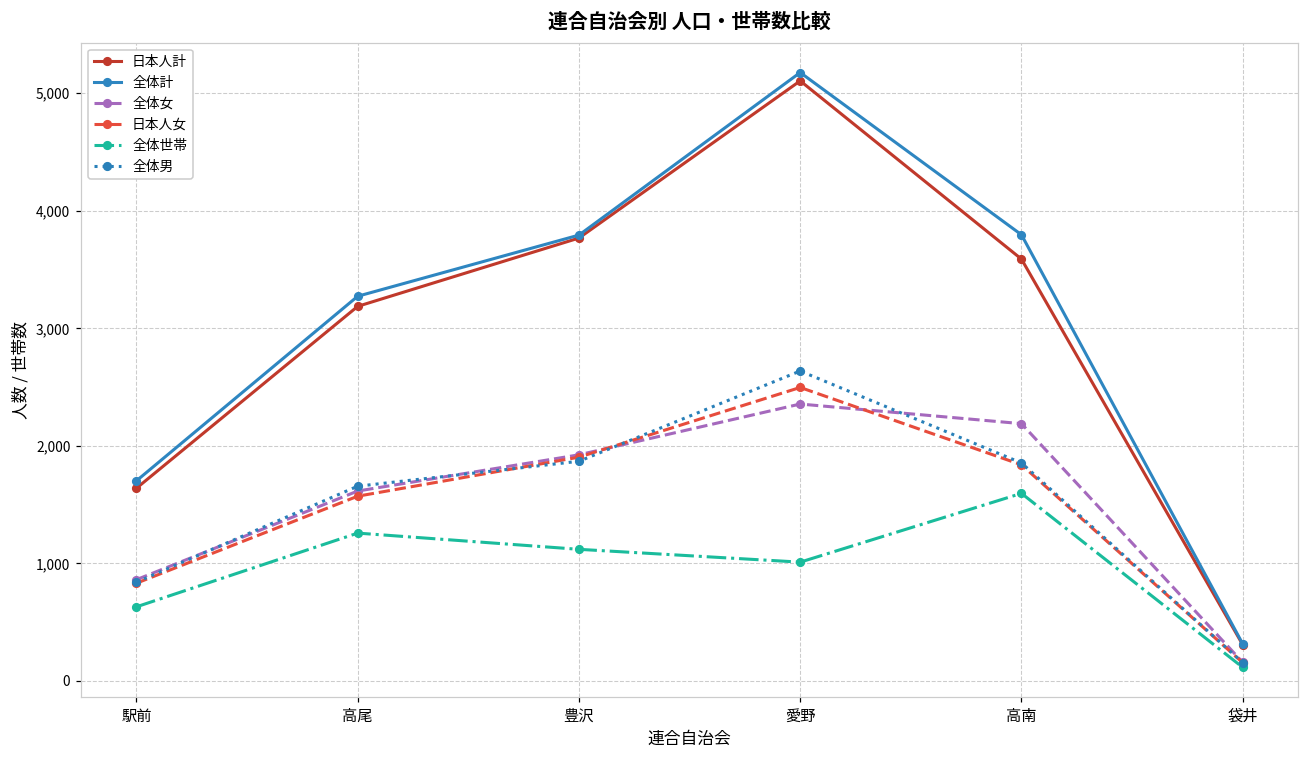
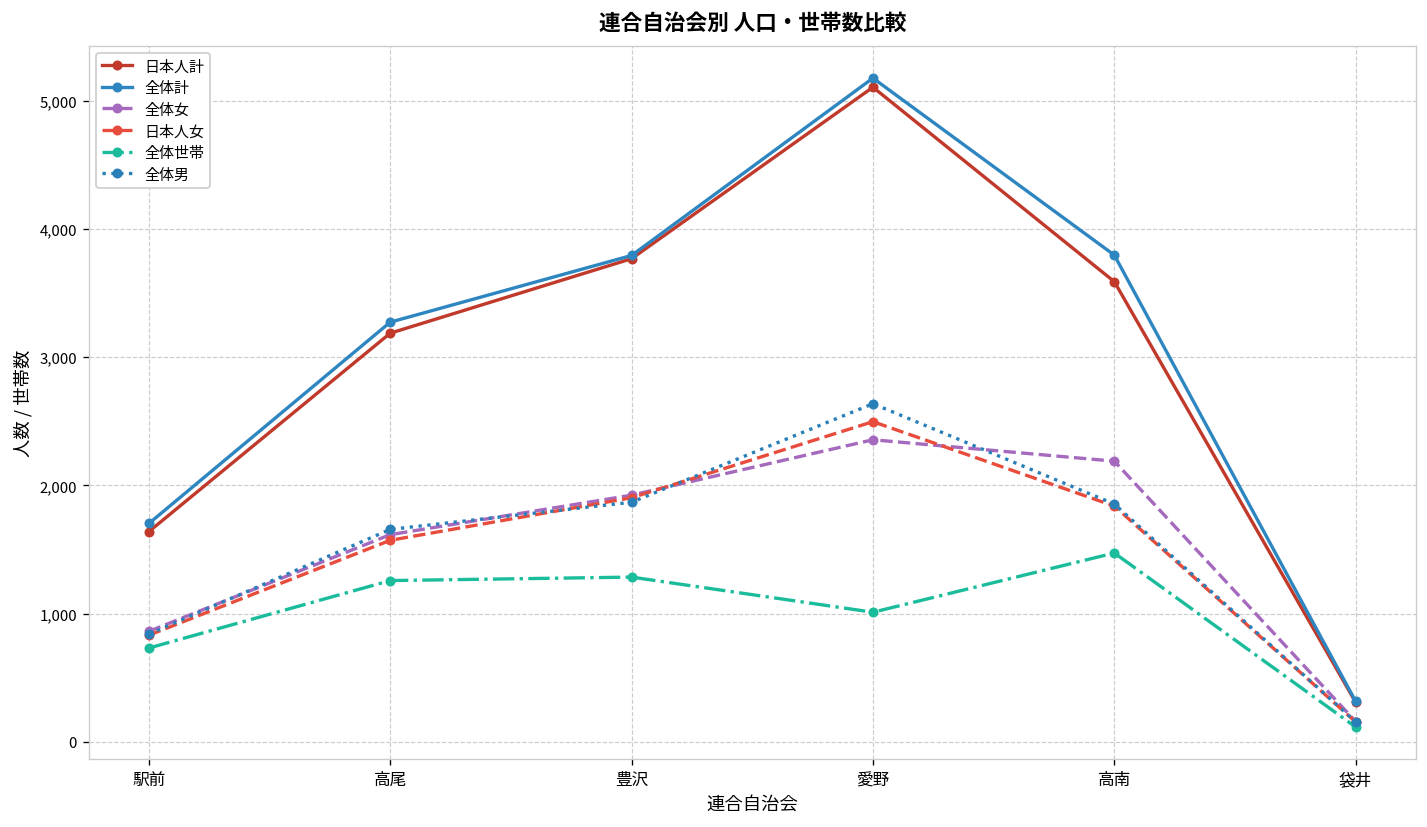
全体世帯, 駅前: 630 -> 730
全体世帯, 豊沢: 1,120 -> 1,290
全体世帯, 高南: 1,600 -> 1,470
